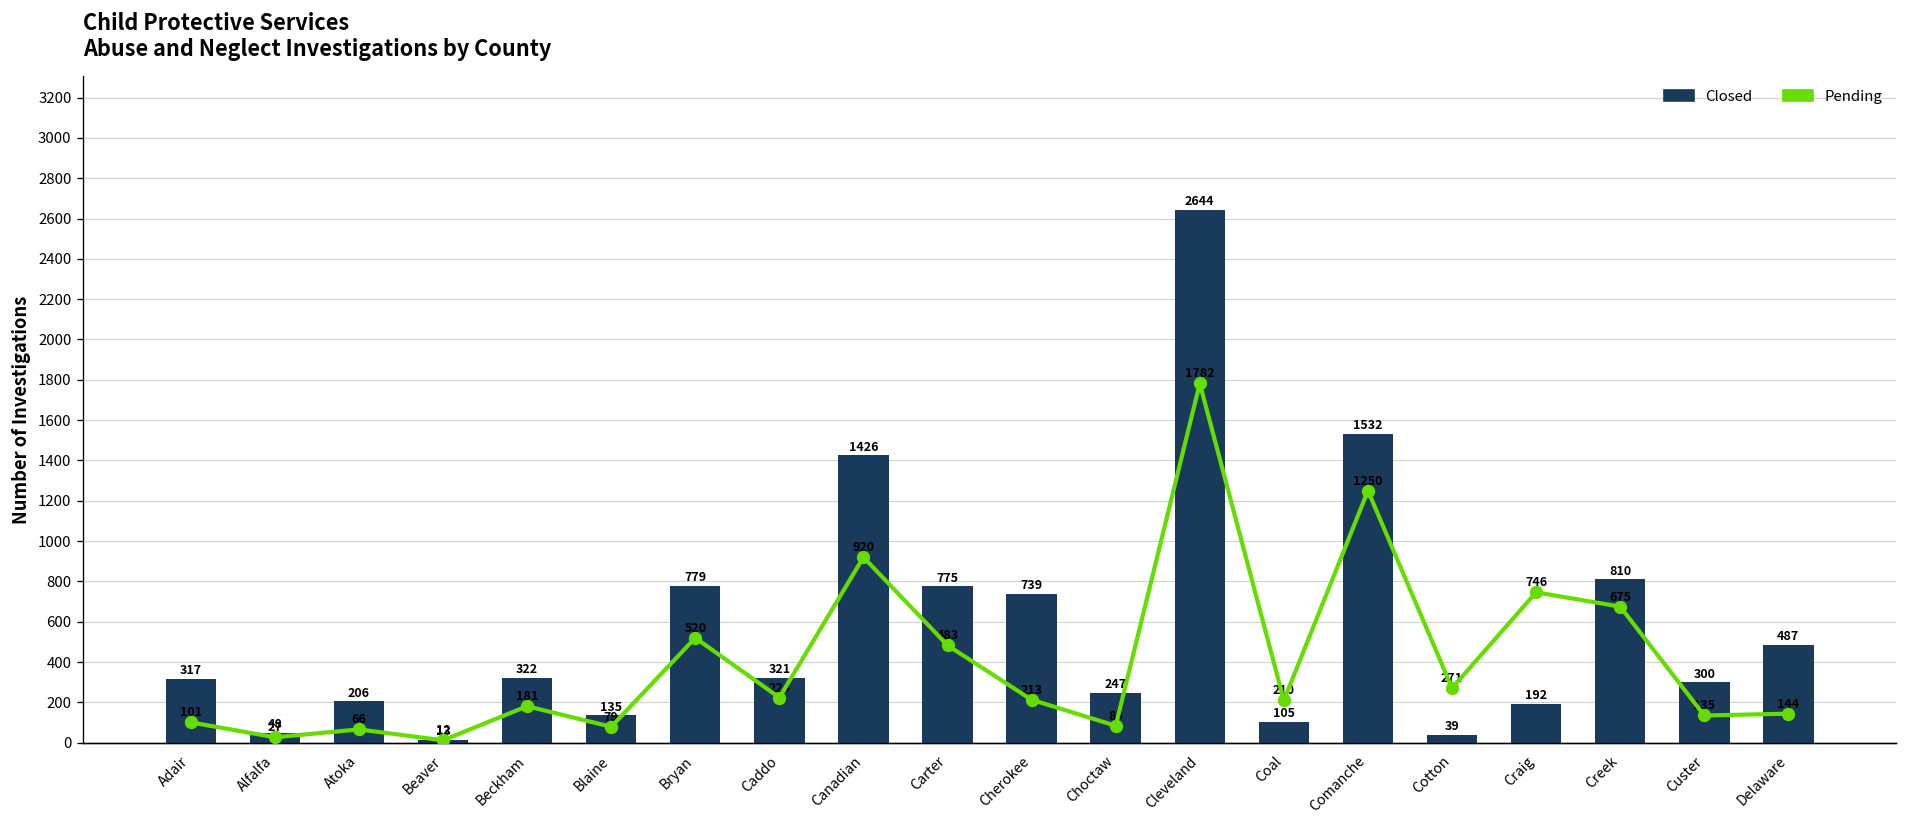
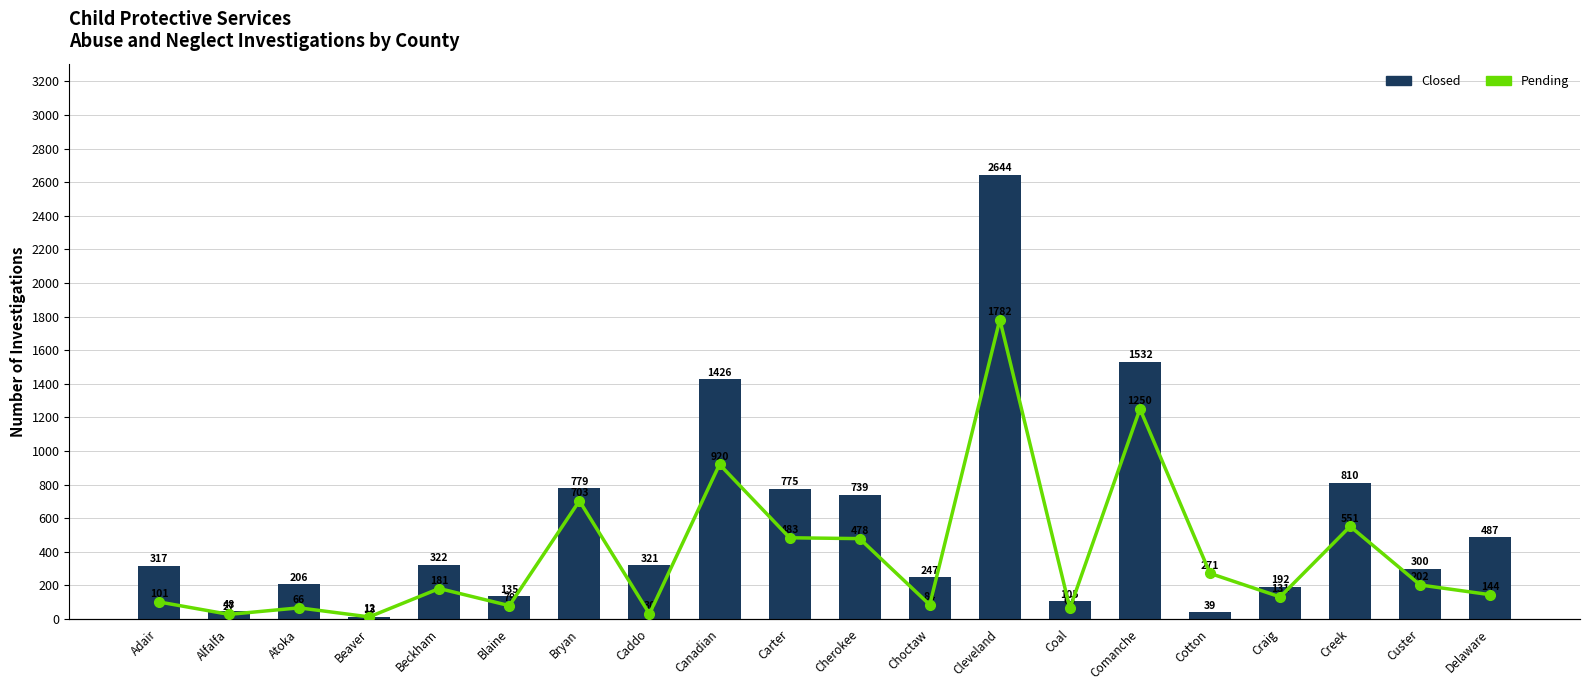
Pending, Bryan: 520 -> 703
Pending, Caddo: 224 -> 30
Pending, Cherokee: 213 -> 478
Pending, Coal: 210 -> 63
Pending, Craig: 746 -> 131
Pending, Creek: 675 -> 551
Pending, Custer: 135 -> 202
